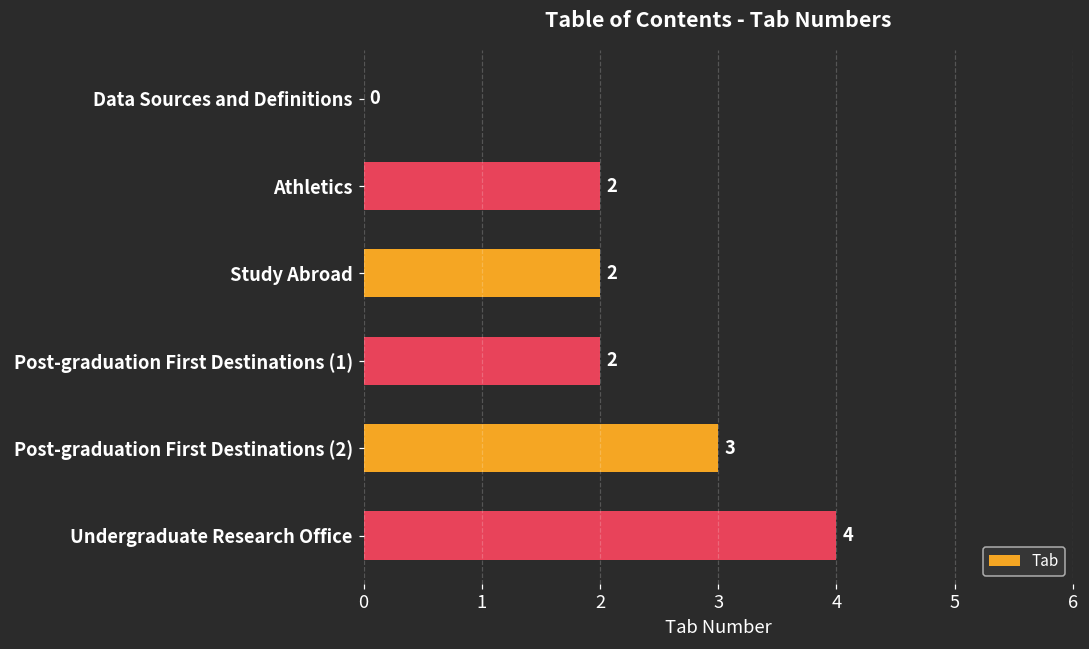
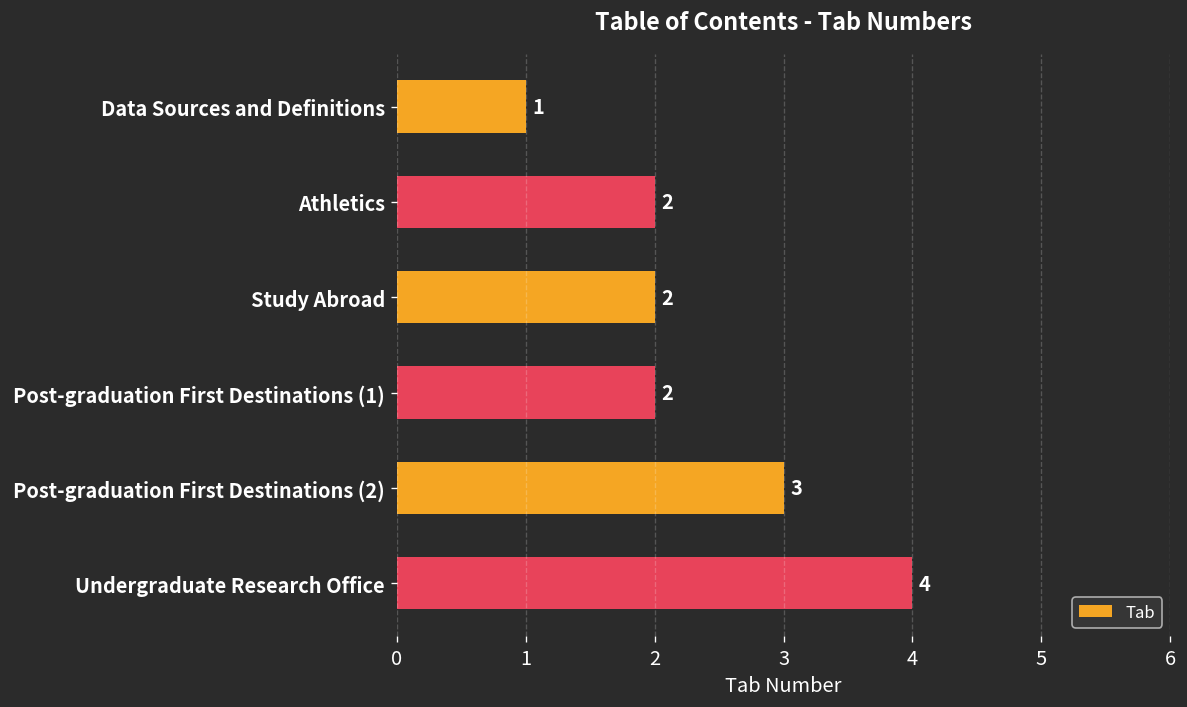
Data Sources and Definitions: 0 -> 1
